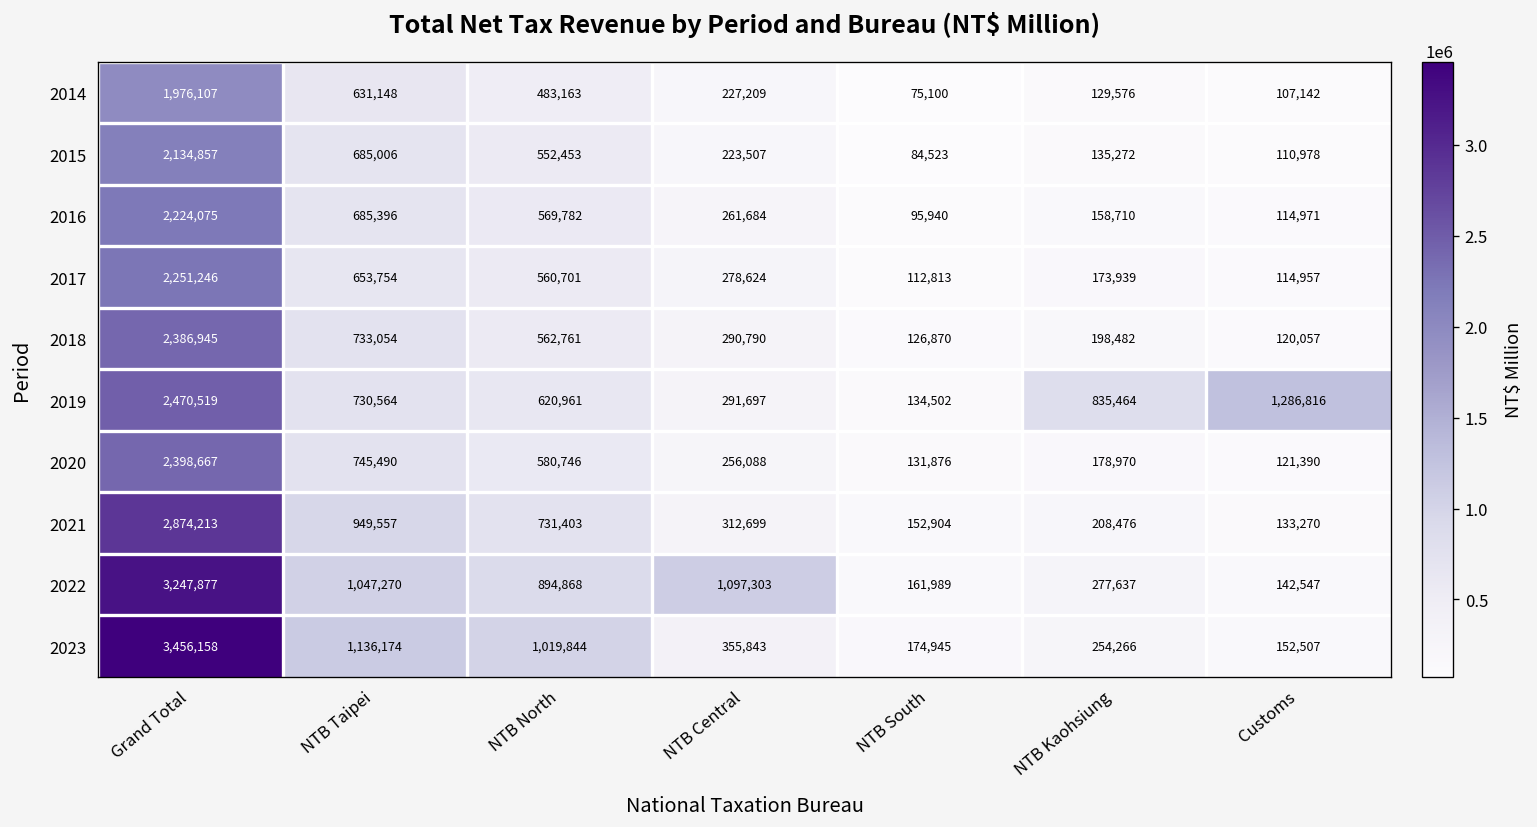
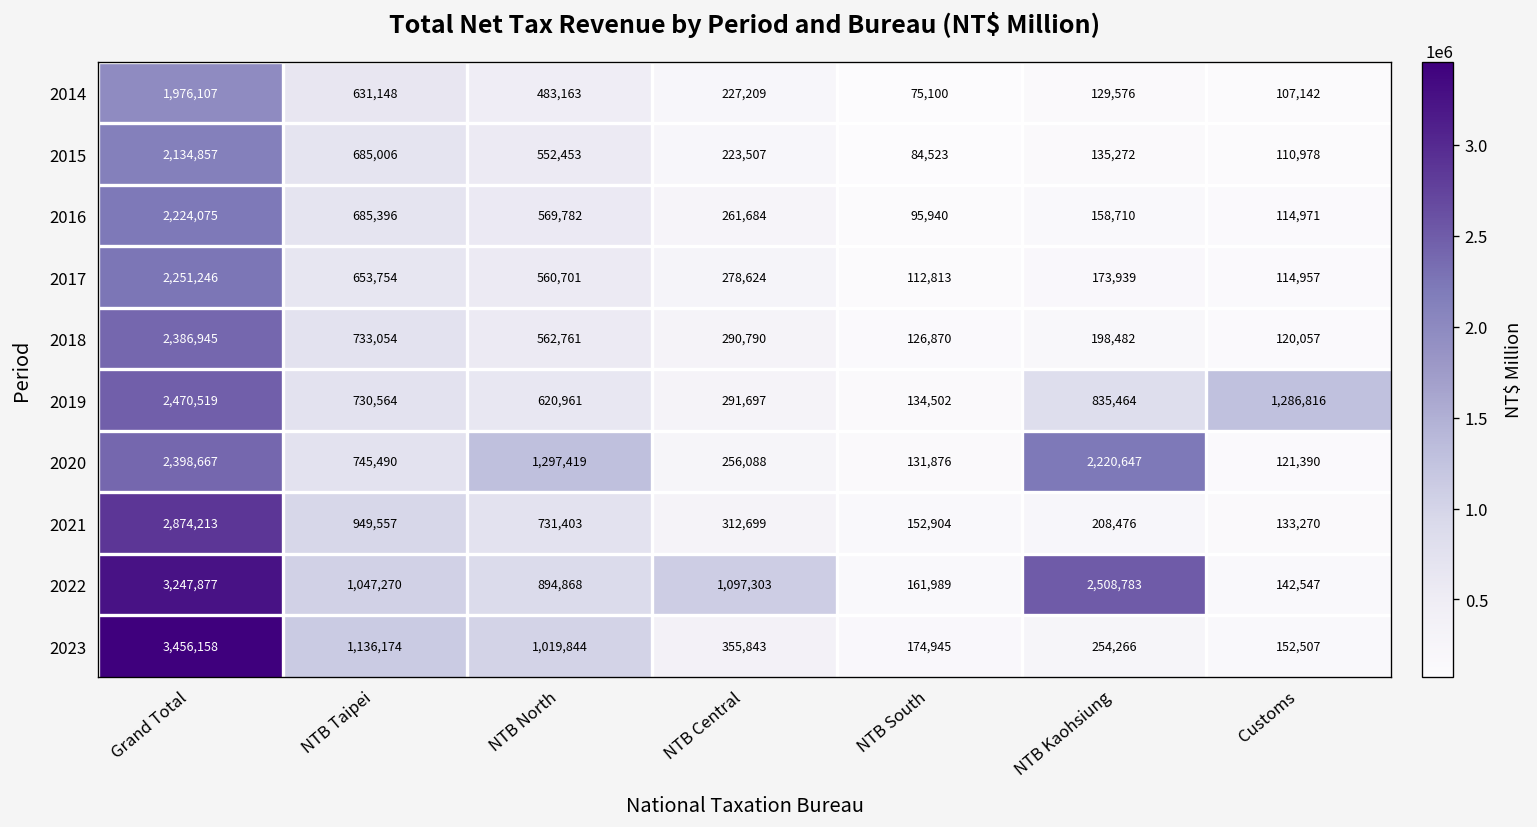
2020, NTB North: 580,746 -> 1,297,419
2020, NTB Kaohsiung: 178,970 -> 2,220,647
2022, NTB Kaohsiung: 277,637 -> 2,508,783
